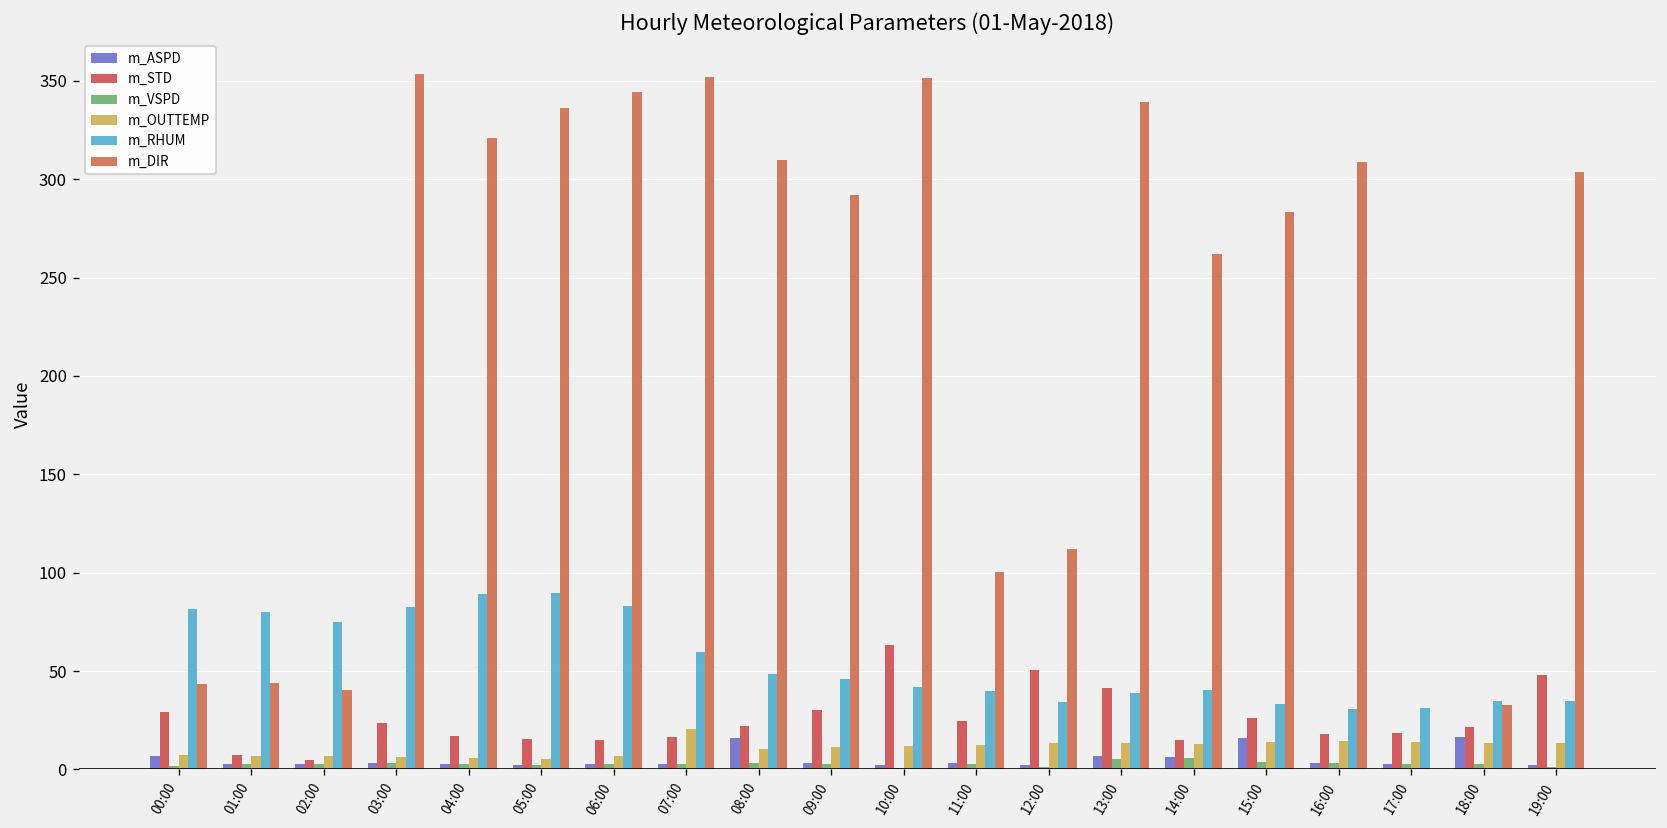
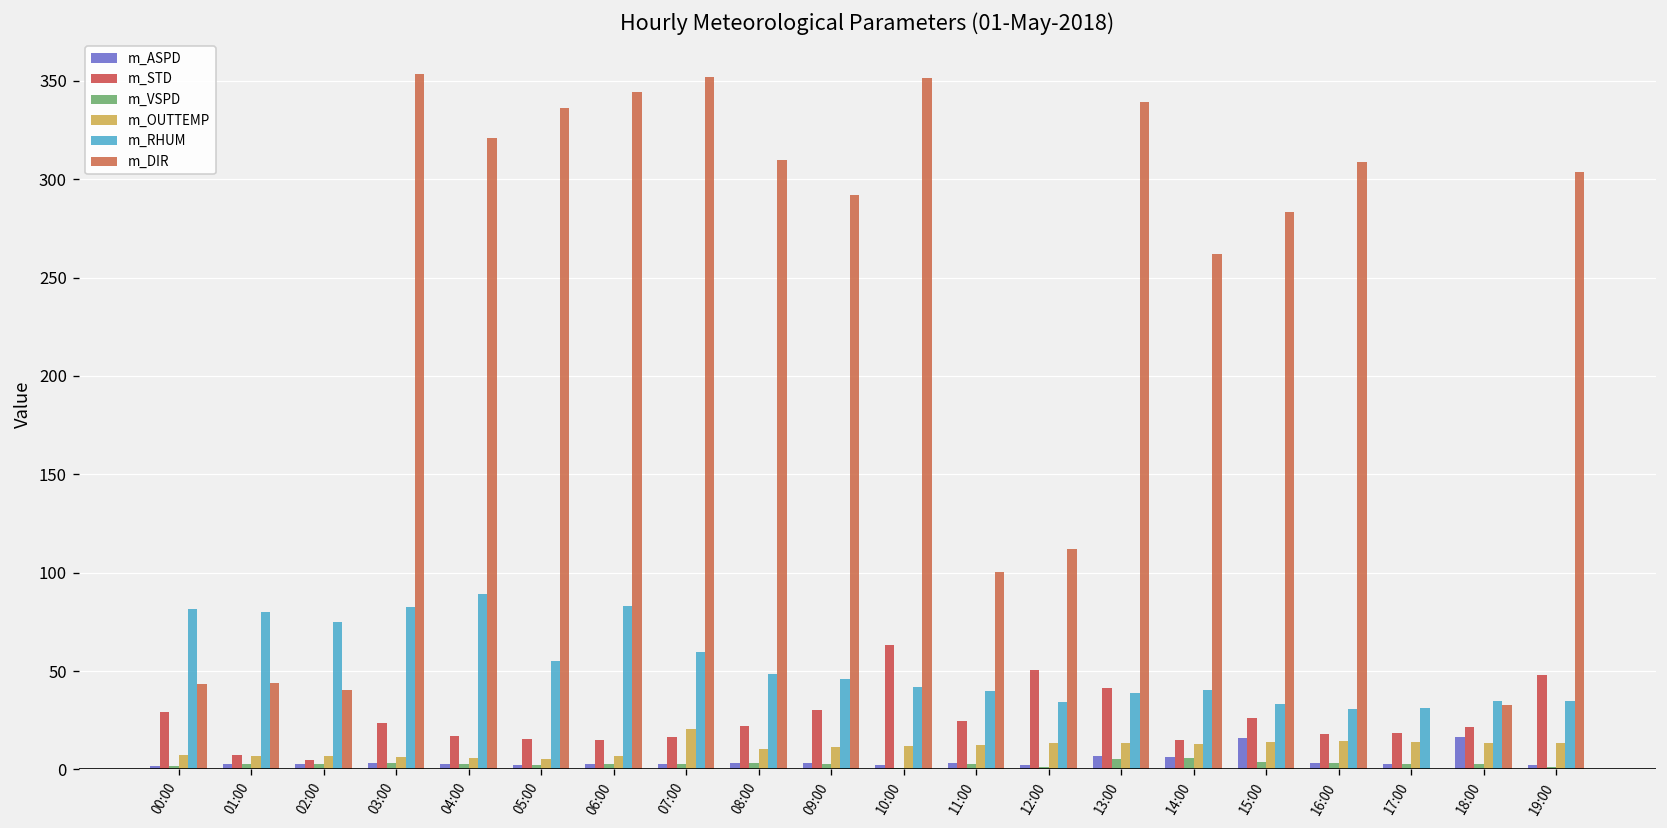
m_ASPD, 00:00: 7 -> 2
m_RHUM, 05:00: 90 -> 55
m_ASPD, 08:00: 16 -> 3
